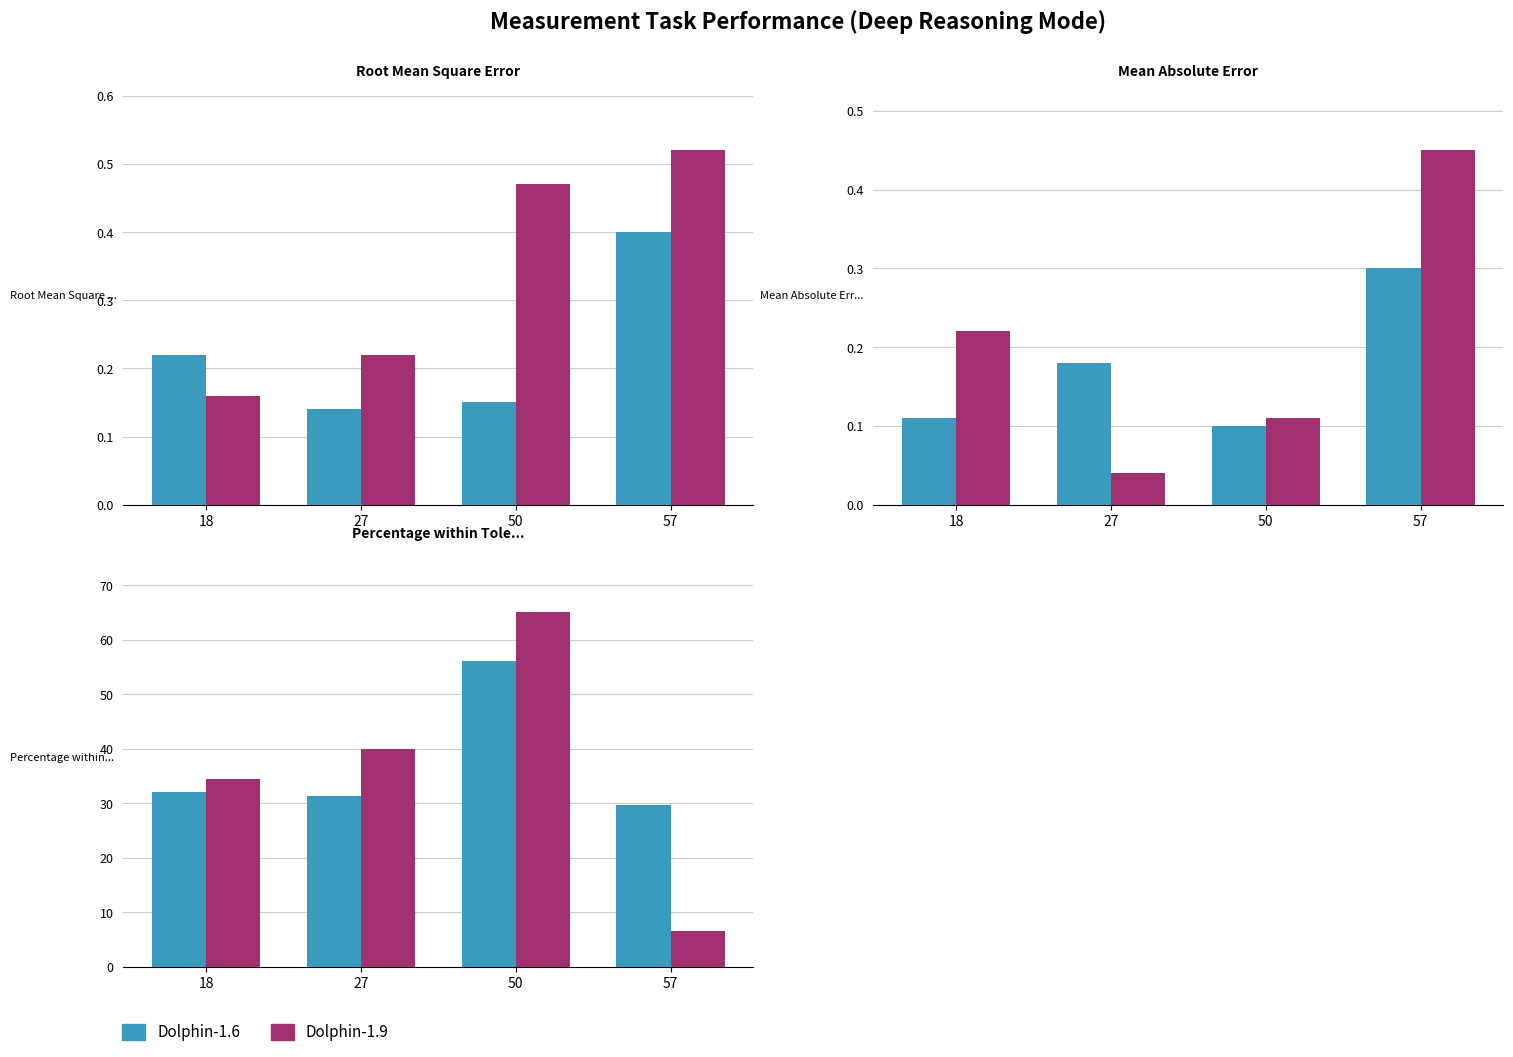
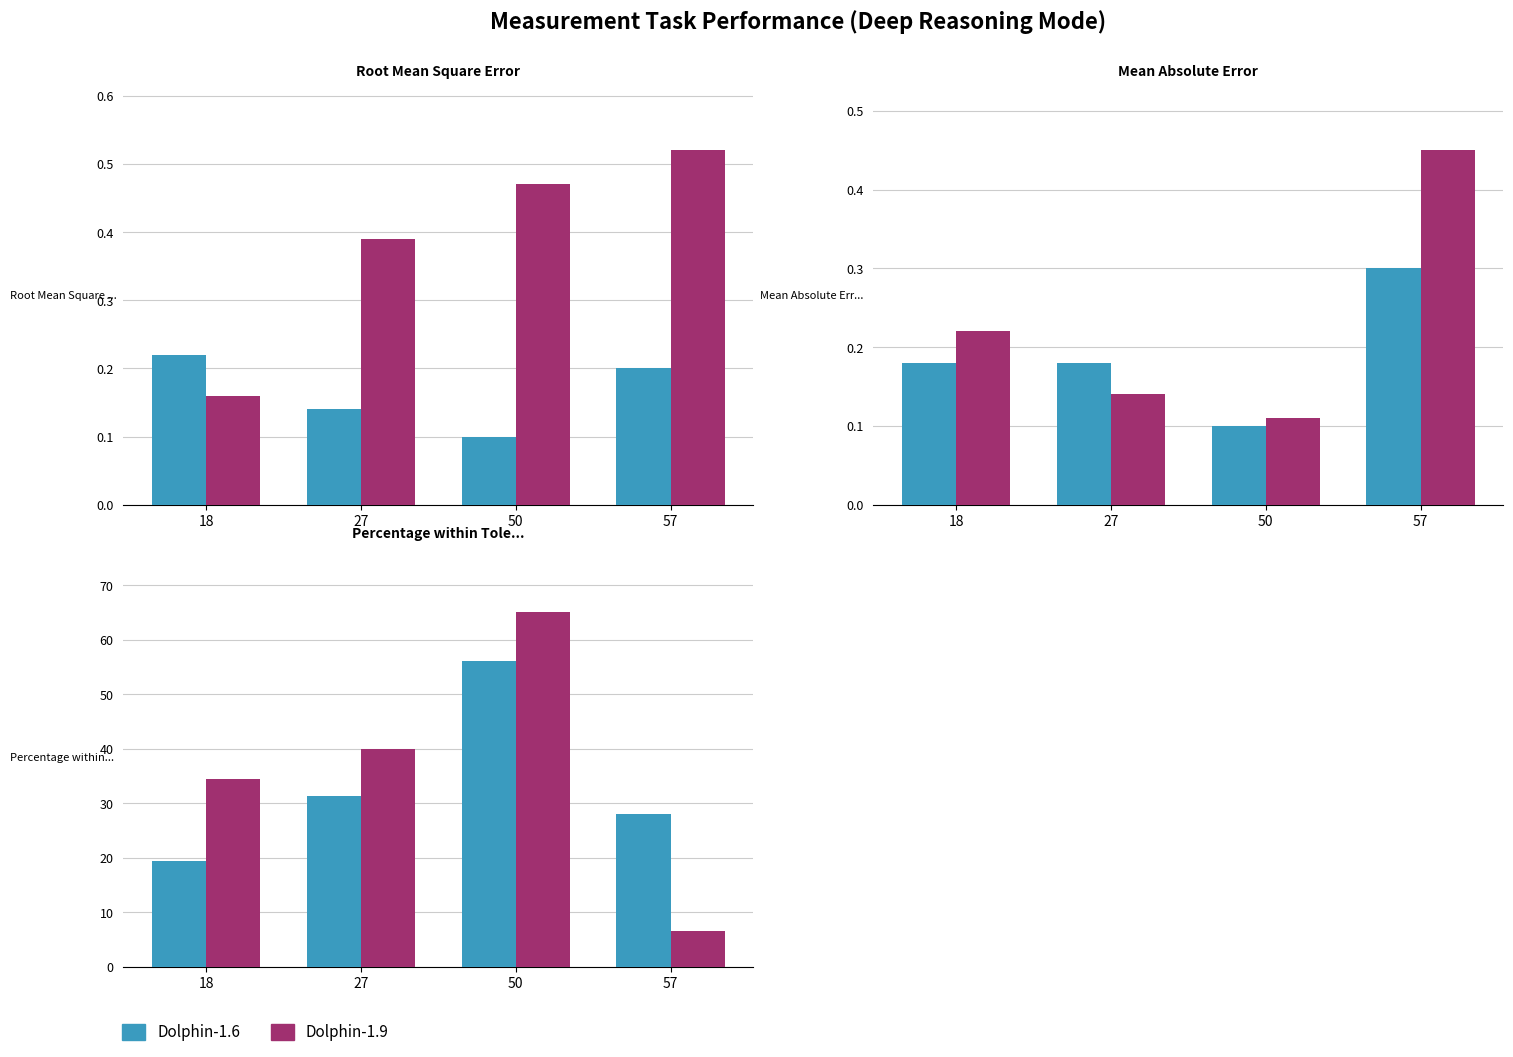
Root Mean Square Error, Dolphin-1.9, 27: 0.22 -> 0.39
Root Mean Square Error, Dolphin-1.6, 50: 0.15 -> 0.10
Root Mean Square Error, Dolphin-1.6, 57: 0.4 -> 0.2
Mean Absolute Error, Dolphin-1.6, 18: 0.11 -> 0.18
Mean Absolute Error, Dolphin-1.9, 27: 0.04 -> 0.14
Percentage within Tole..., Dolphin-1.6, 18: 32 -> 19
Percentage within Tole..., Dolphin-1.6, 57: 30 -> 28
